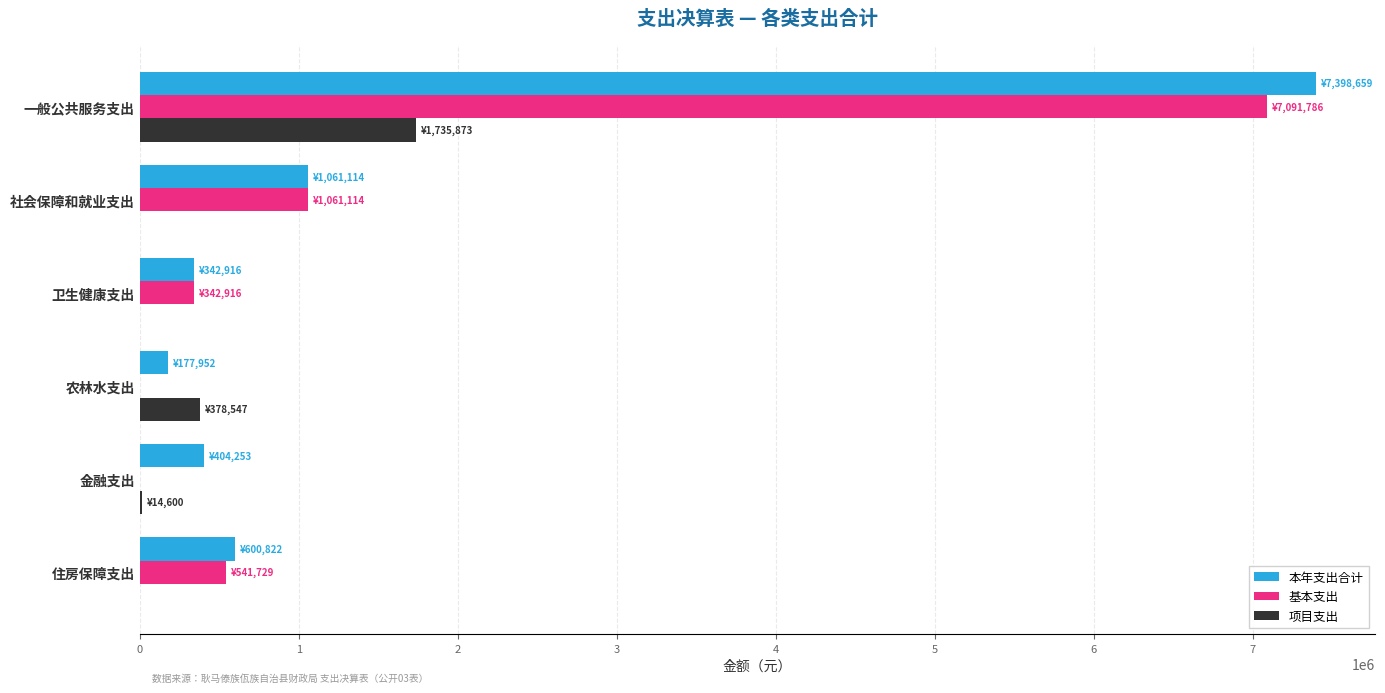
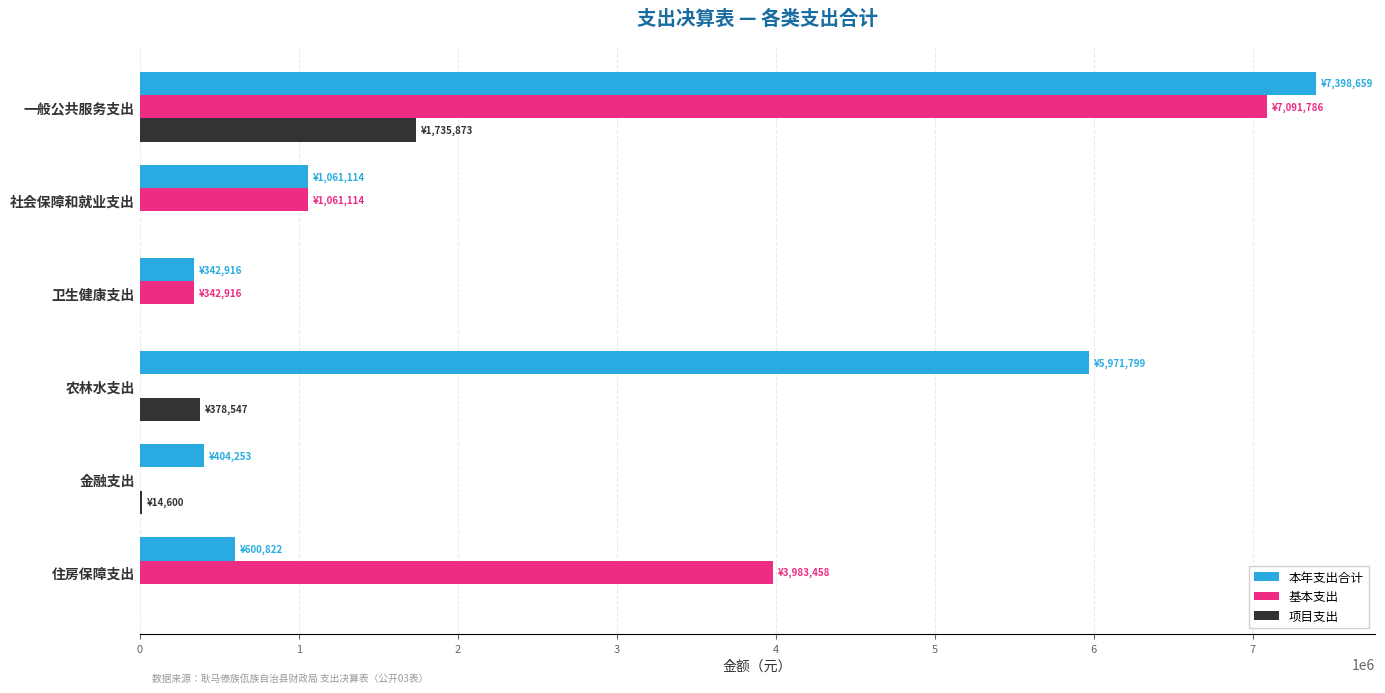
本年支出合计, 农林水支出: ¥177,952 -> ¥5,971,799
基本支出, 住房保障支出: ¥541,729 -> ¥3,983,458
